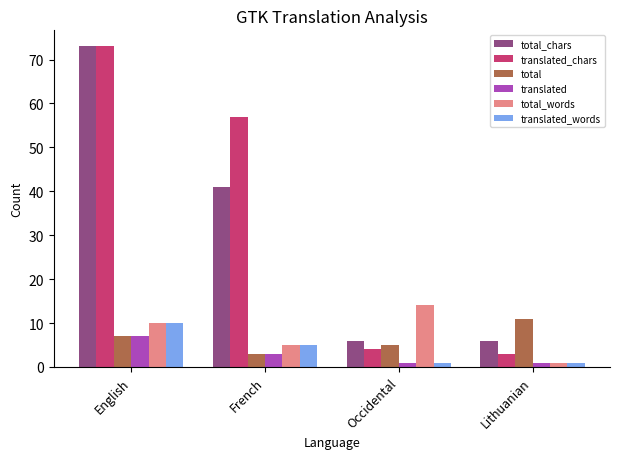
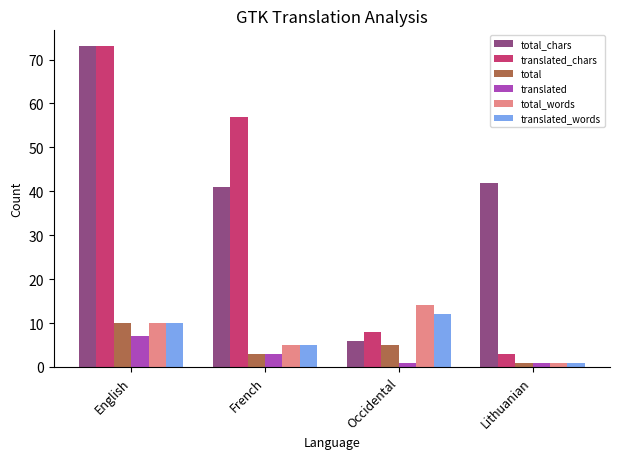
total, English: 7 -> 10
translated_chars, Occidental: 4 -> 8
translated_words, Occidental: 1 -> 12
total_chars, Lithuanian: 6 -> 42
total, Lithuanian: 11 -> 1
